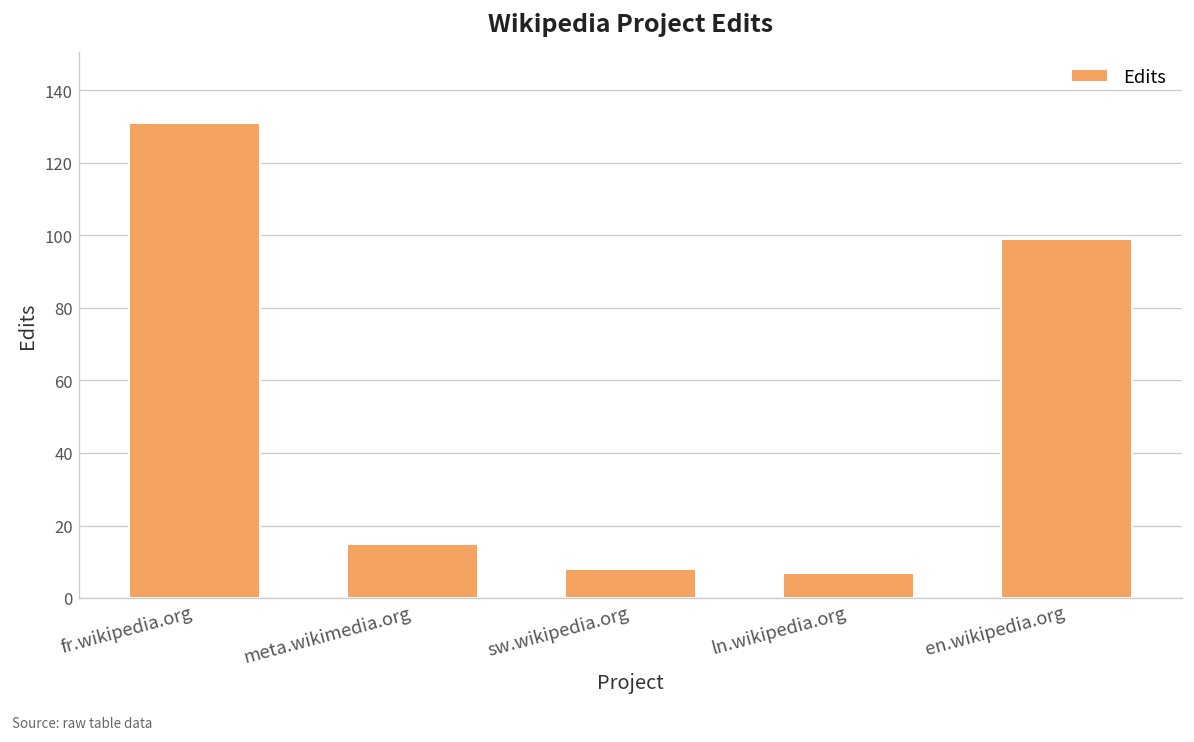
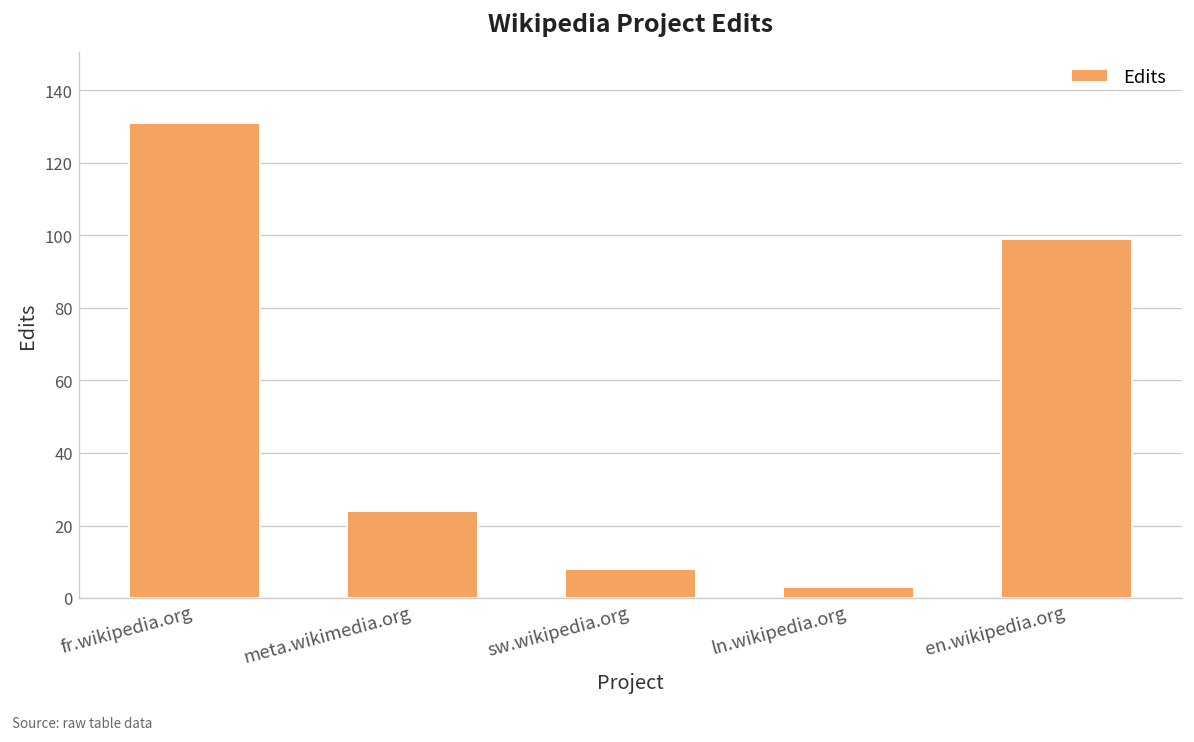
meta.wikimedia.org: 15 -> 24
ln.wikipedia.org: 7 -> 3
